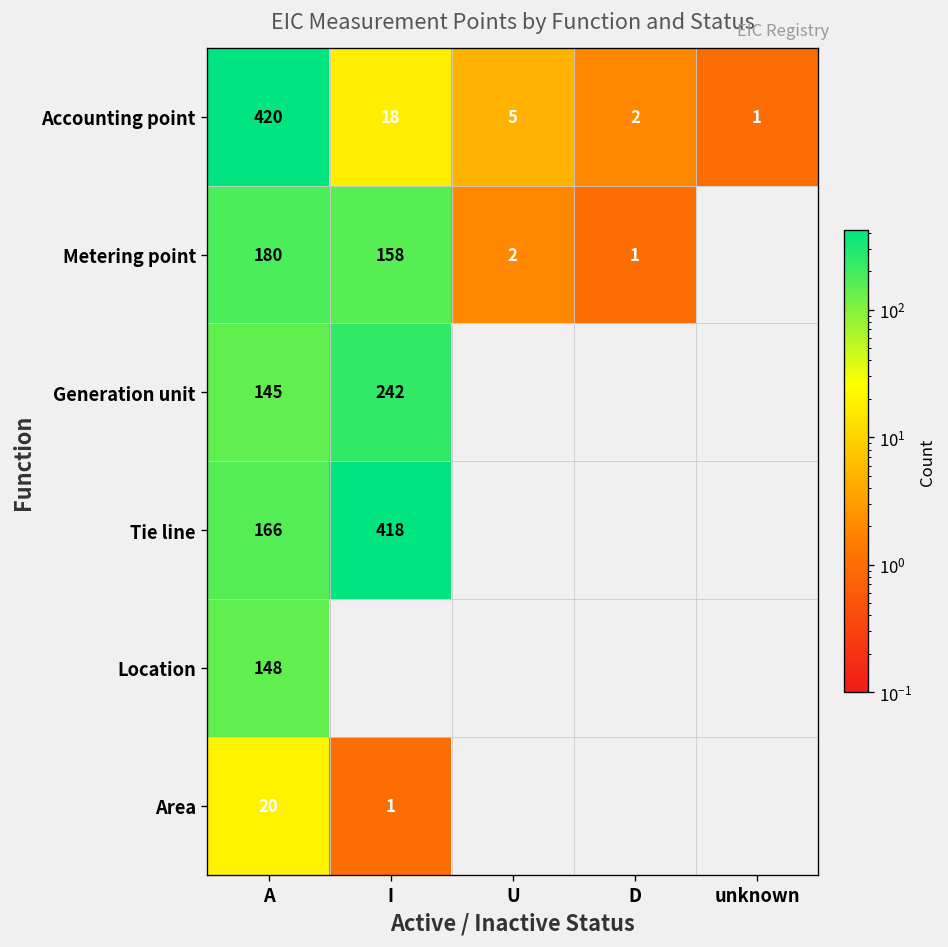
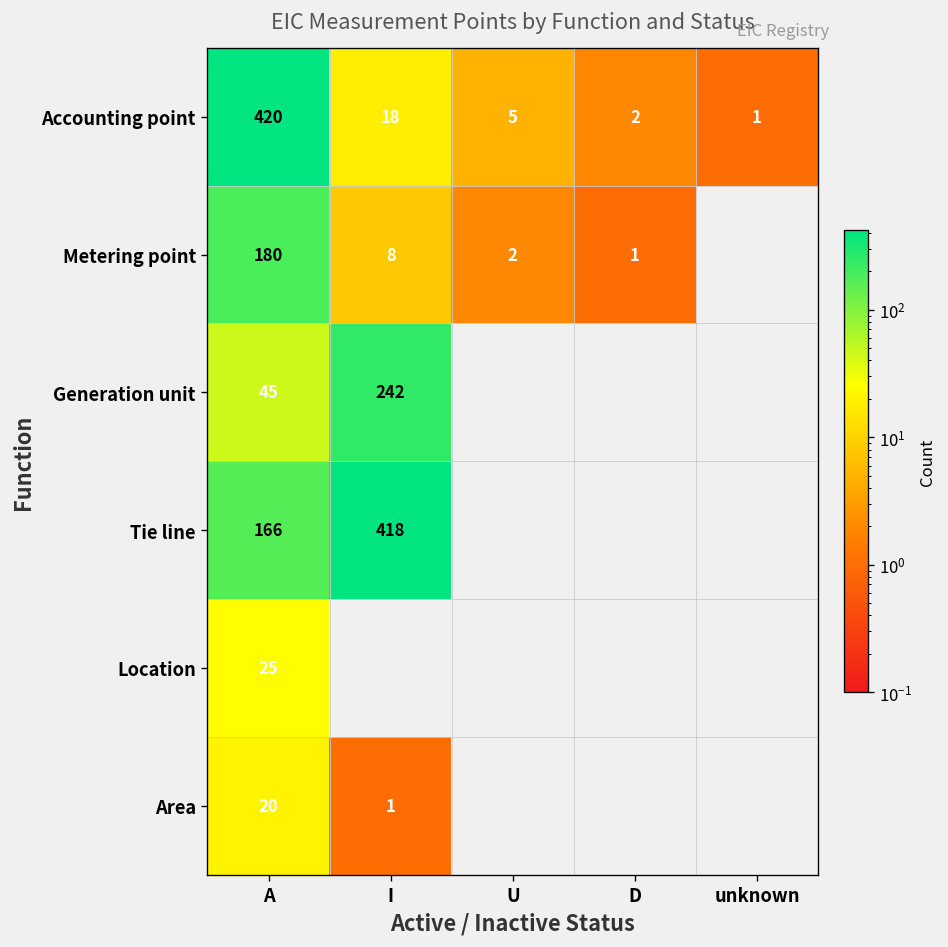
Metering point, I: 158 -> 8
Generation unit, A: 145 -> 45
Location, A: 148 -> 25
